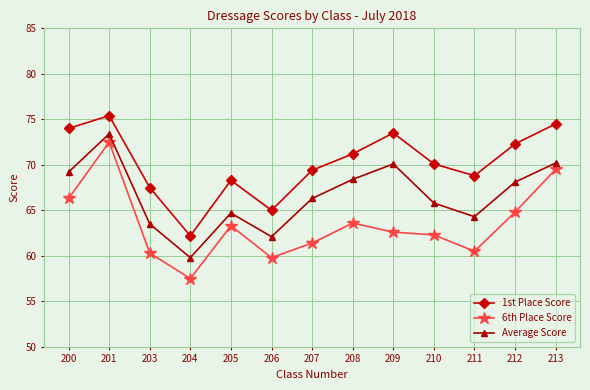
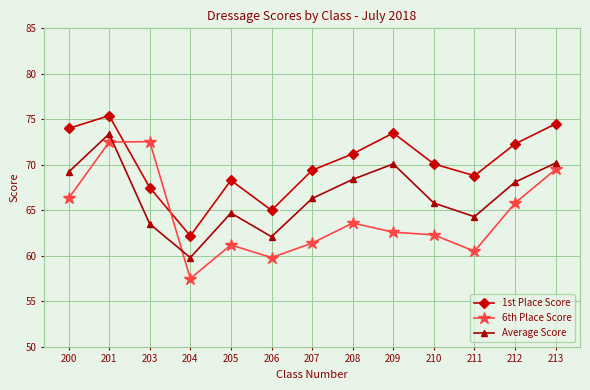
6th Place Score, 203: 60 -> 73
6th Place Score, 205: 63 -> 61
6th Place Score, 212: 65 -> 66
